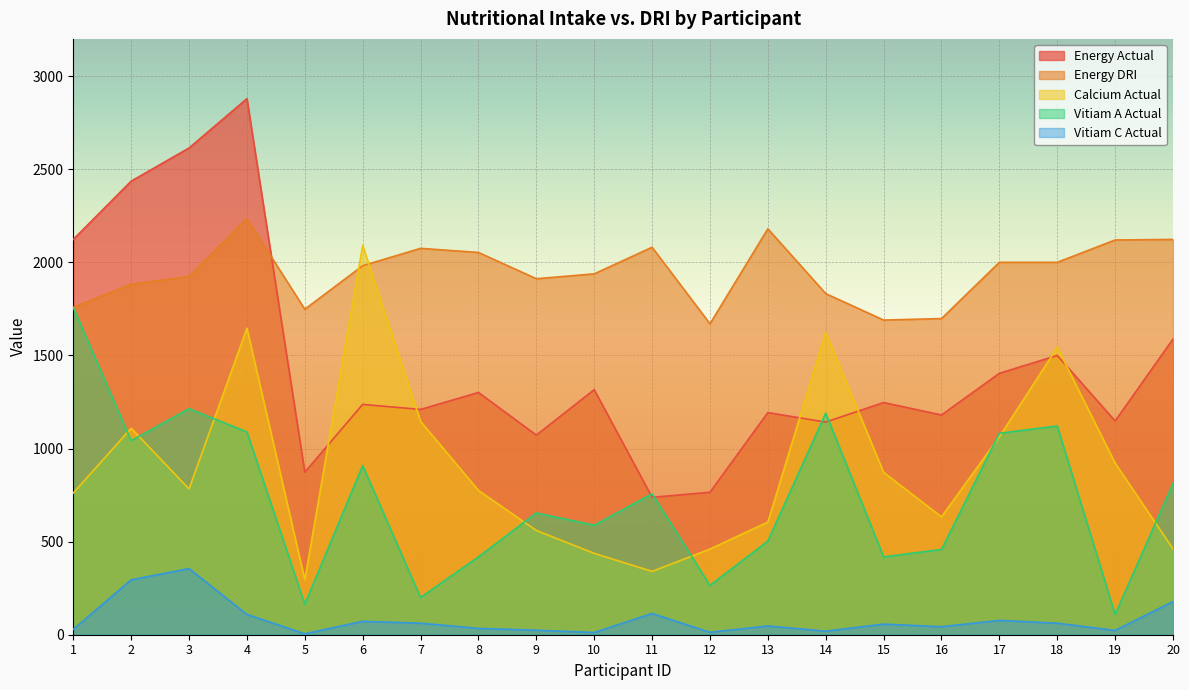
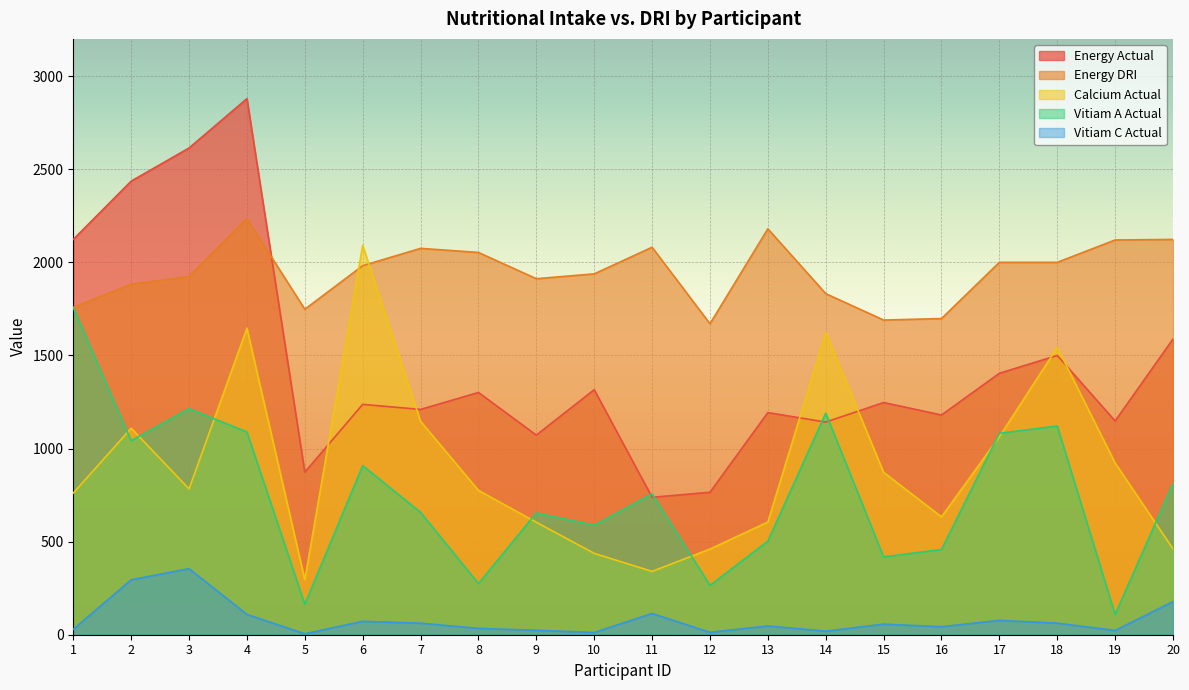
Vitiam A Actual, 7: 200 -> 660
Vitiam A Actual, 8: 420 -> 280
Calcium Actual, 9: 560 -> 600
